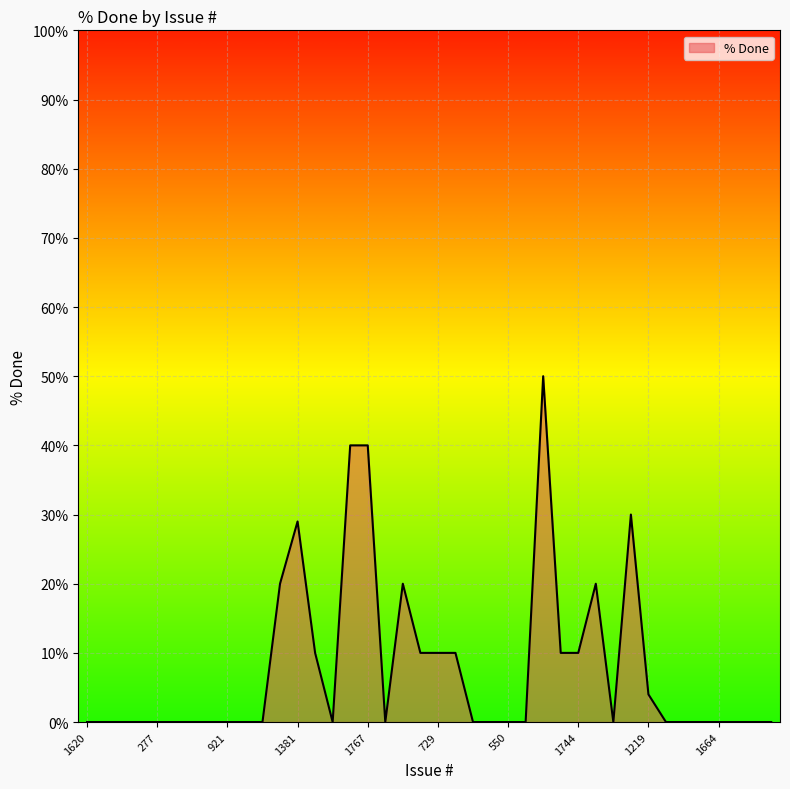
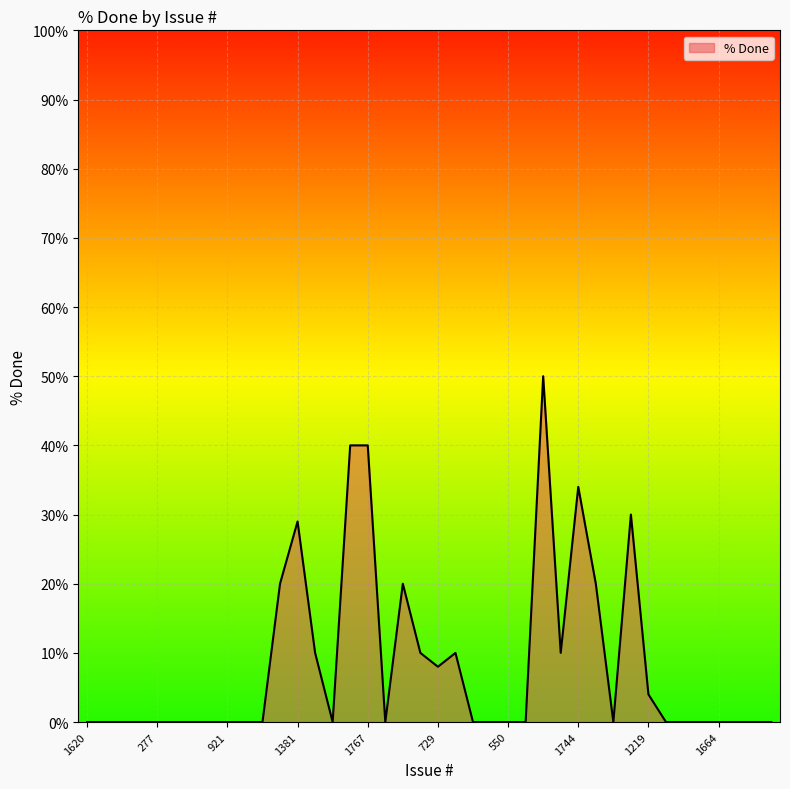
729: 10% -> 8%
1744: 10% -> 34%
